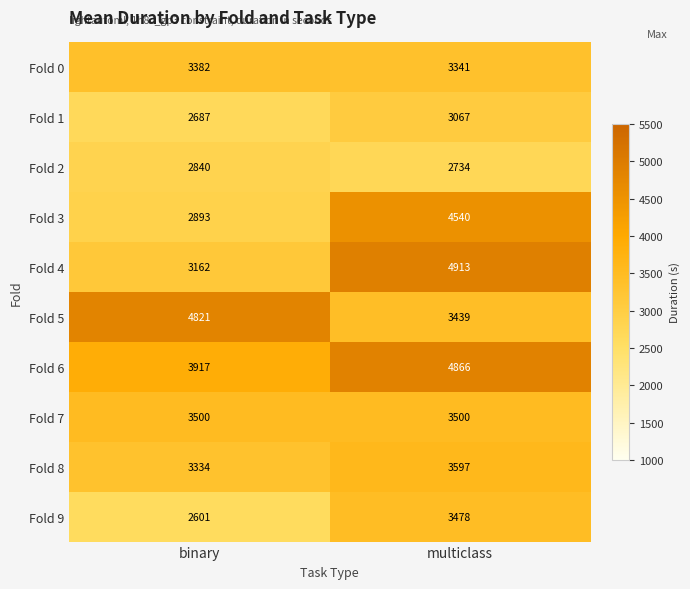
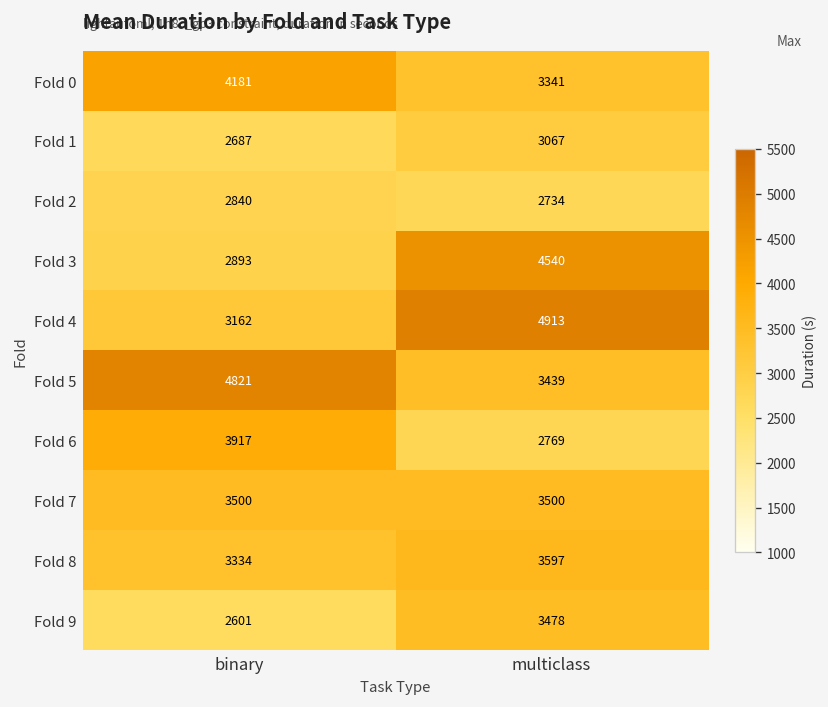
Fold 0, binary: 3382 -> 4181
Fold 6, multiclass: 4866 -> 2769
